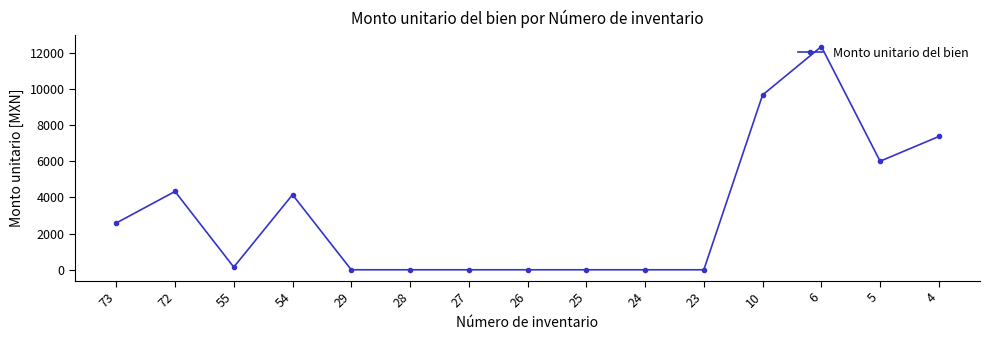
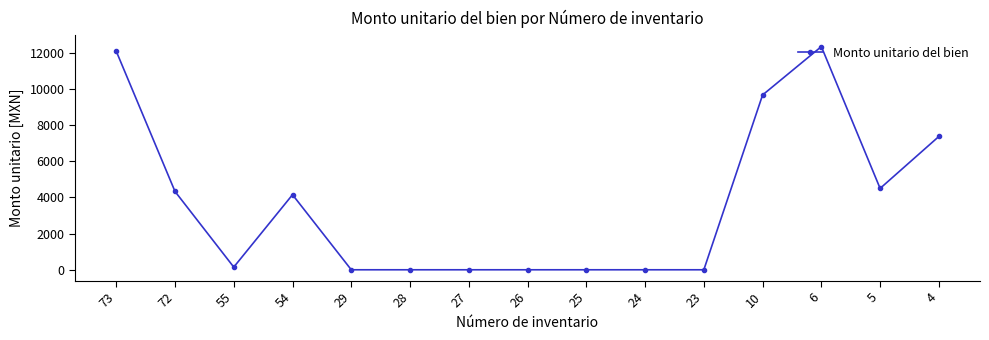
73: 2600 -> 12100
5: 6000 -> 4500
